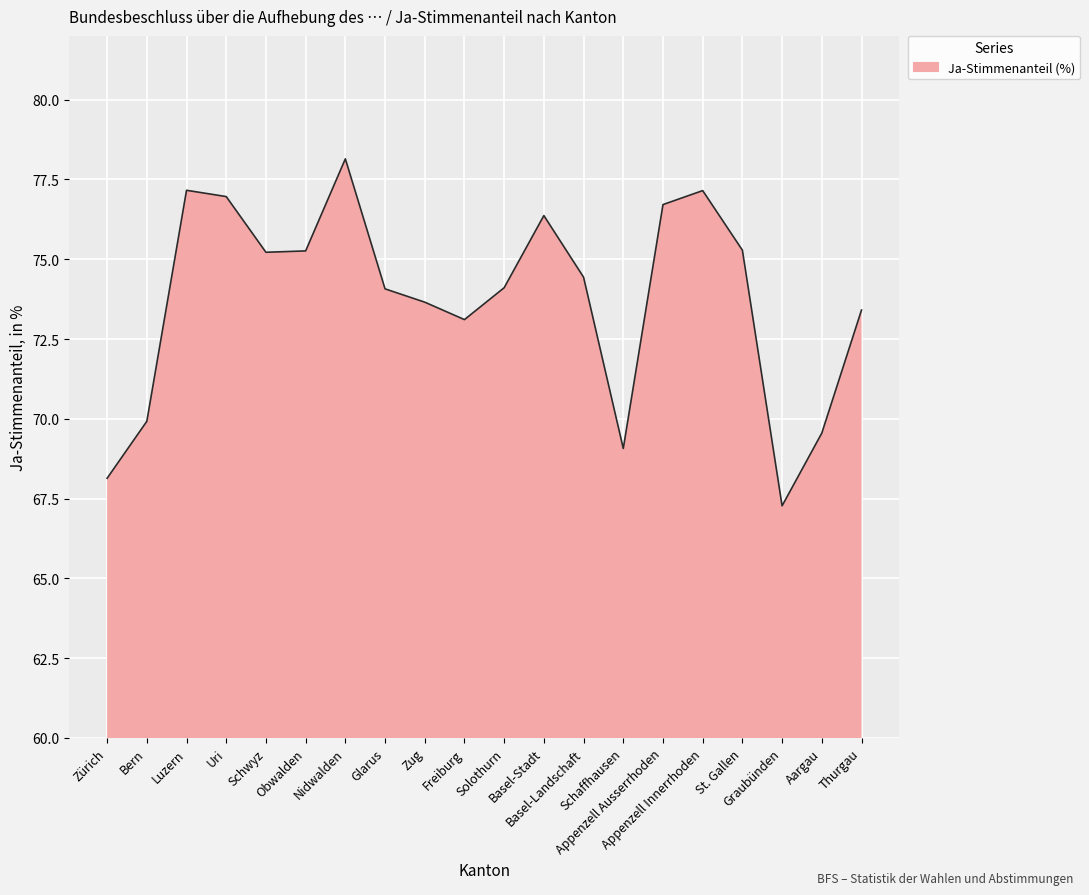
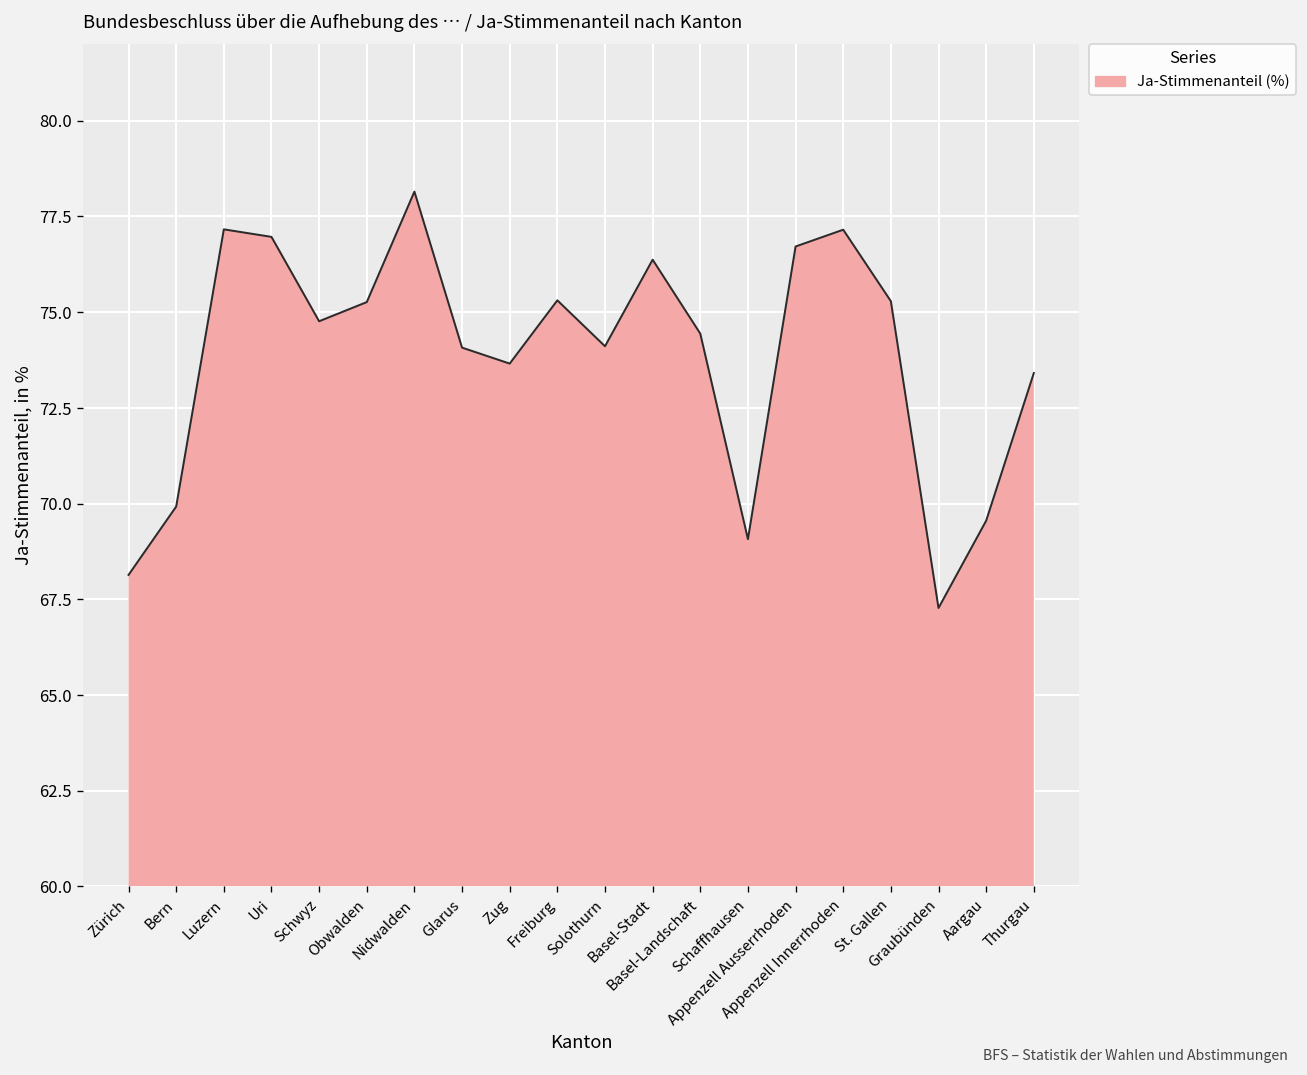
Schwyz: 75.2 -> 74.8
Freiburg: 73.1 -> 75.3
